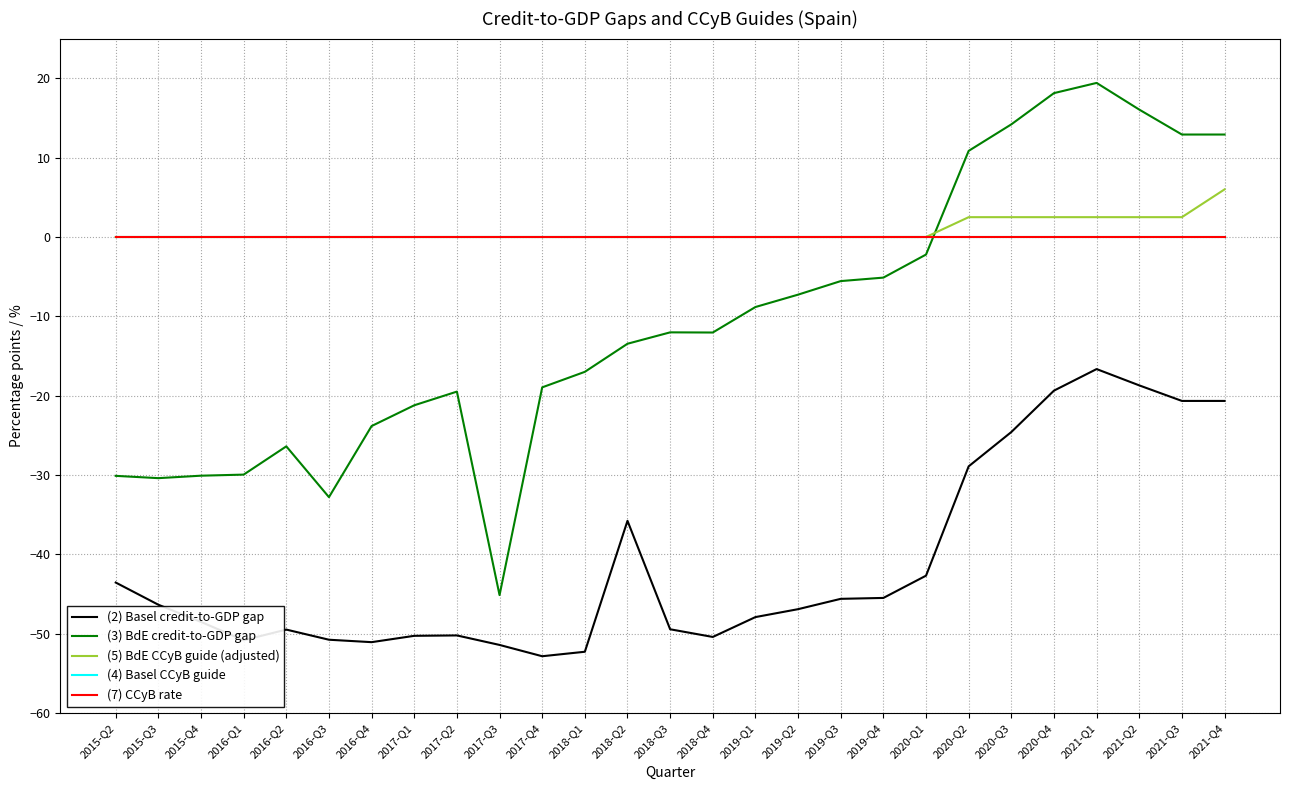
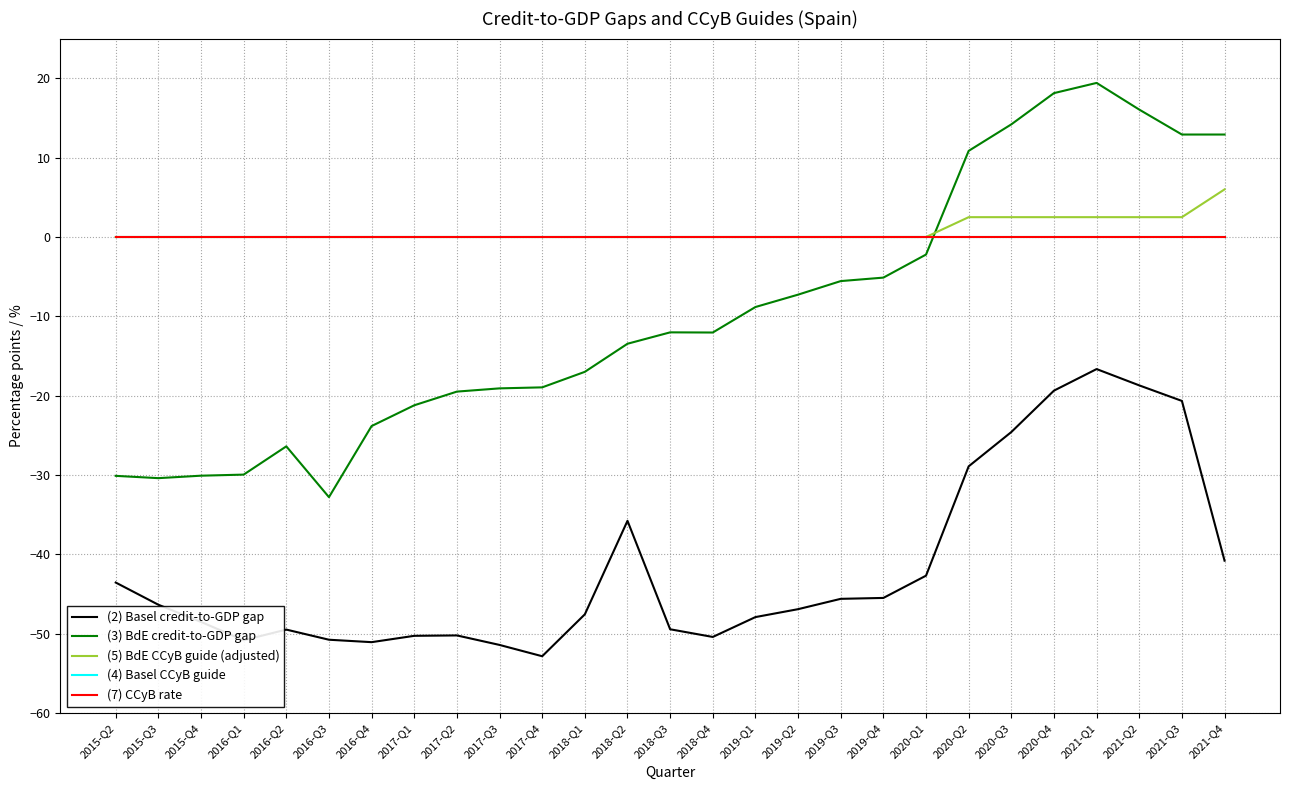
(3) BdE credit-to-GDP gap, 2017-Q3: -45 -> -19
(2) Basel credit-to-GDP gap, 2018-Q1: -52 -> -48
(2) Basel credit-to-GDP gap, 2021-Q4: -21 -> -41
